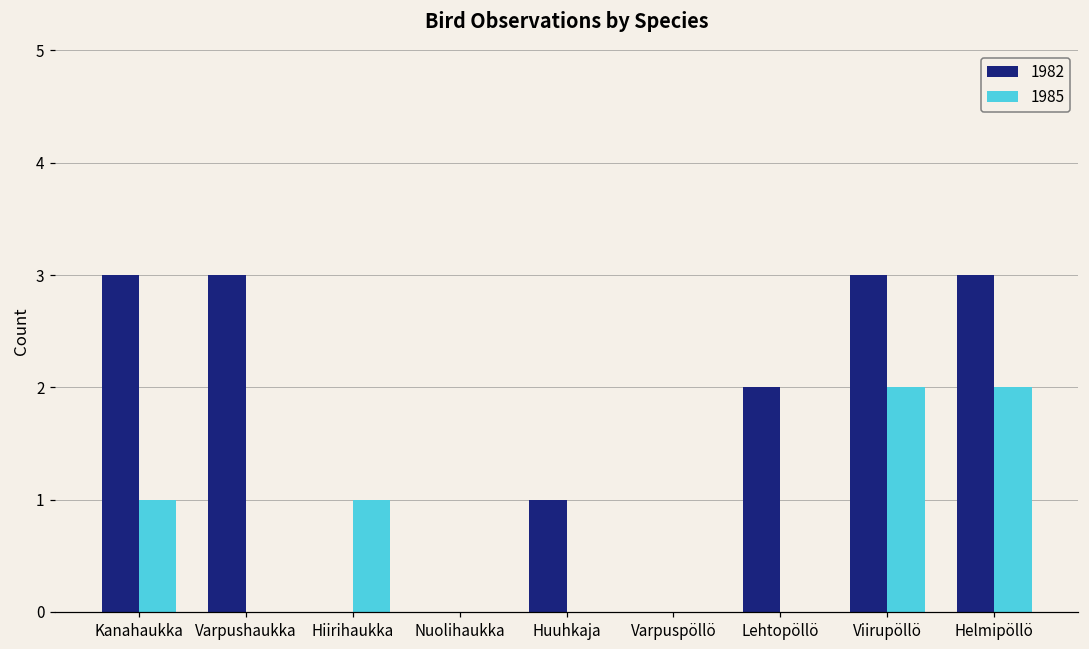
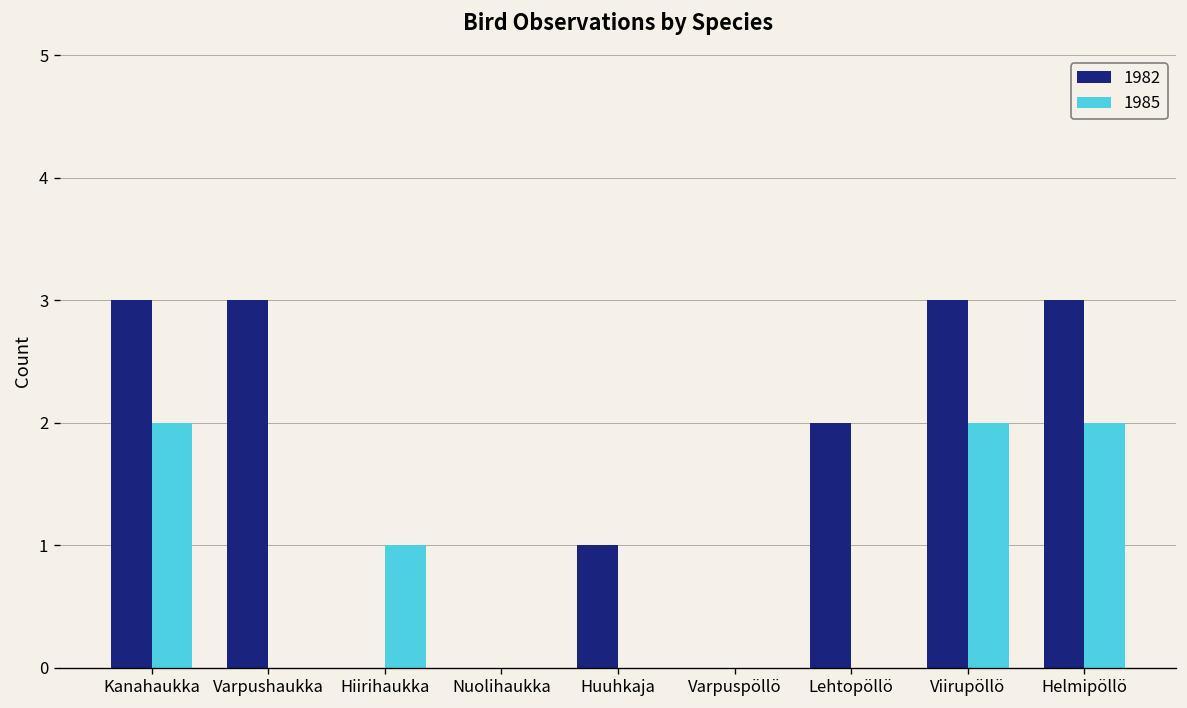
1985, Kanahaukka: 1 -> 2
